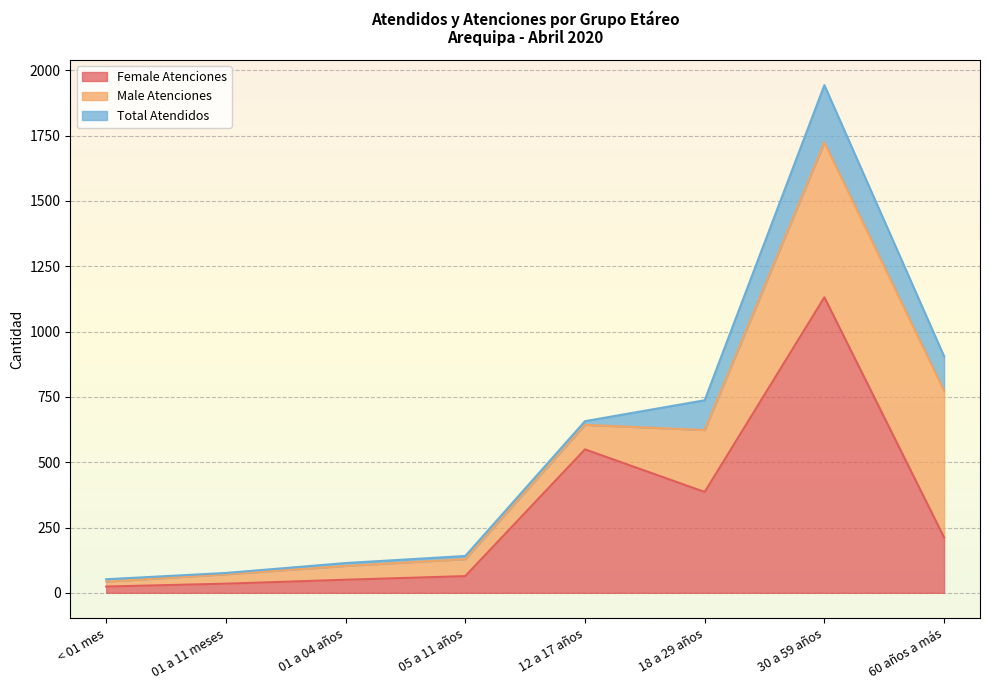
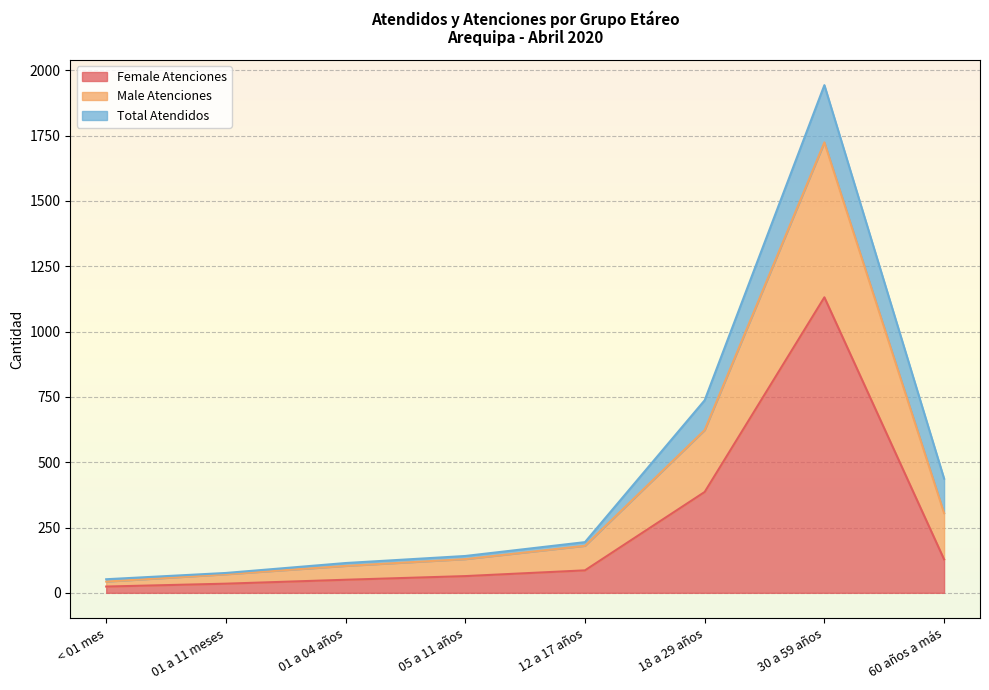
Female Atenciones, 12 a 17 años: 550 -> 90
Female Atenciones, 60 años a más: 210 -> 130
Male Atenciones, 60 años a más: 560 -> 180
